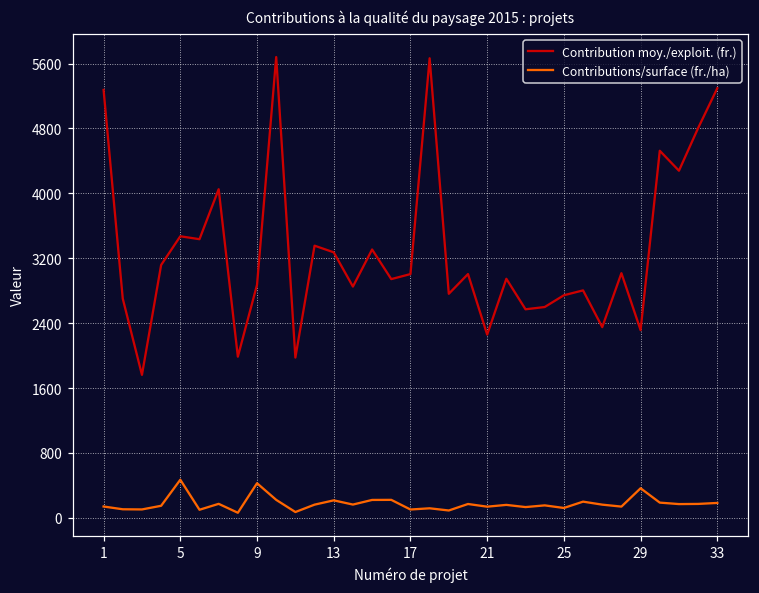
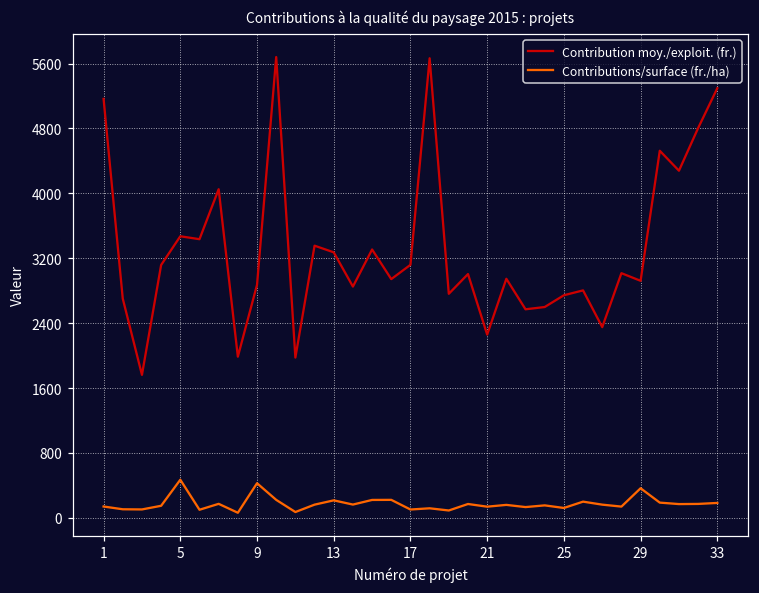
Contribution moy./exploit. (fr.), 1: 5300 -> 5200
Contribution moy./exploit. (fr.), 17: 3000 -> 3100
Contribution moy./exploit. (fr.), 29: 2300 -> 2900
